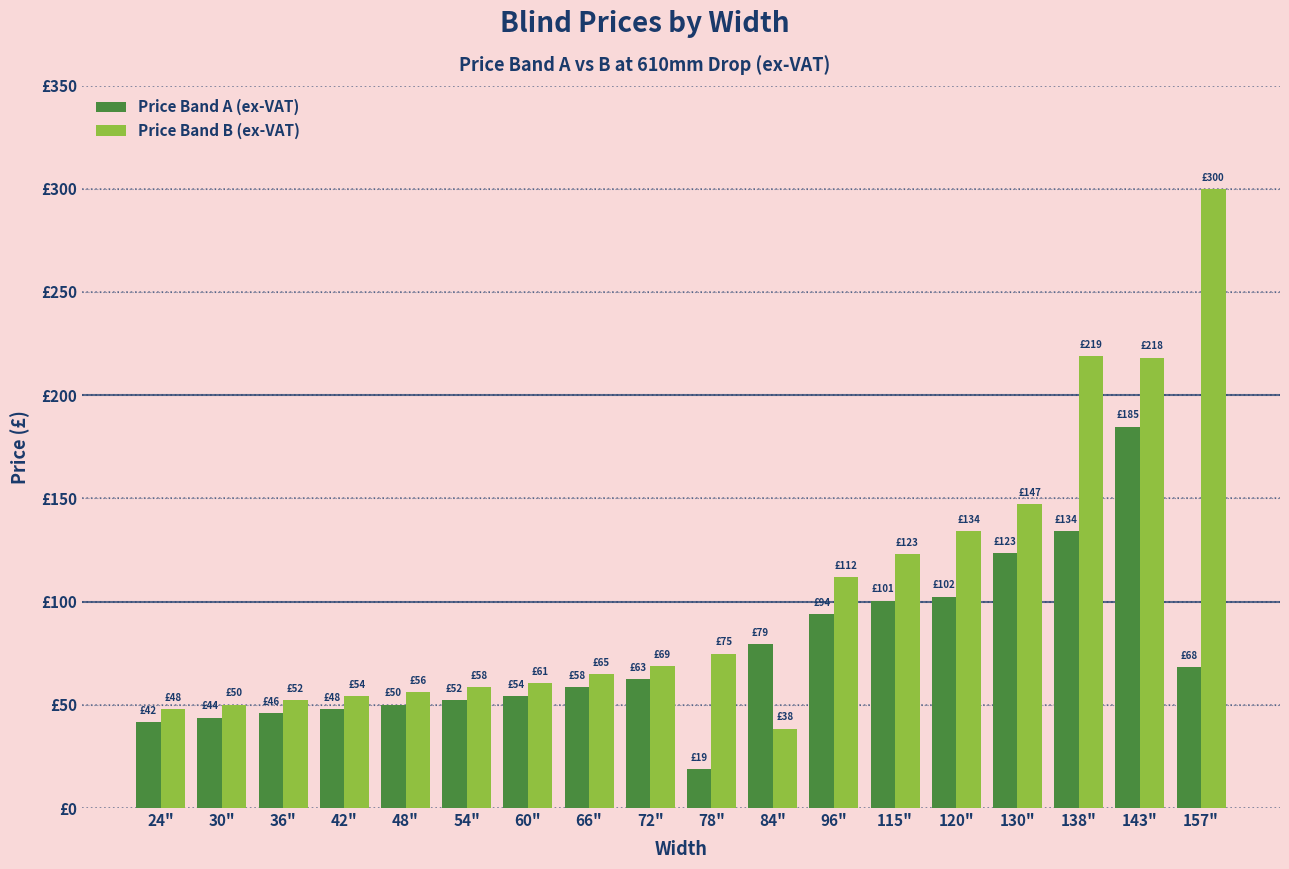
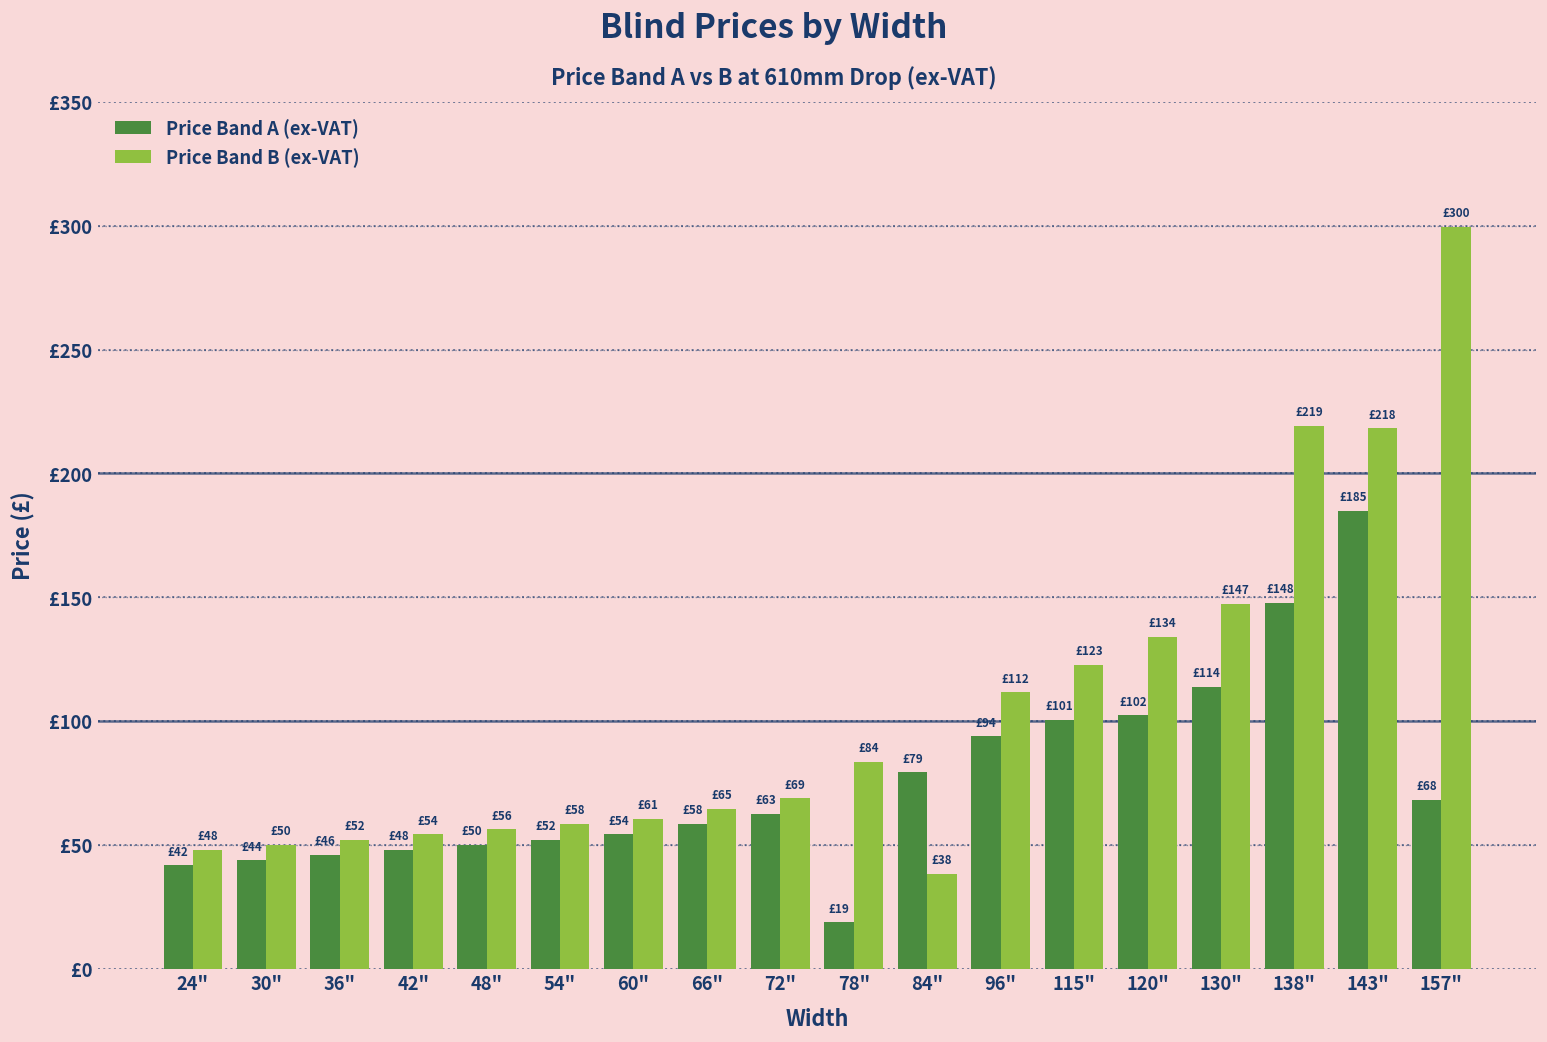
Price Band B (ex-VAT), 78": £75 -> £84
Price Band A (ex-VAT), 130": £123 -> £114
Price Band A (ex-VAT), 138": £134 -> £148
